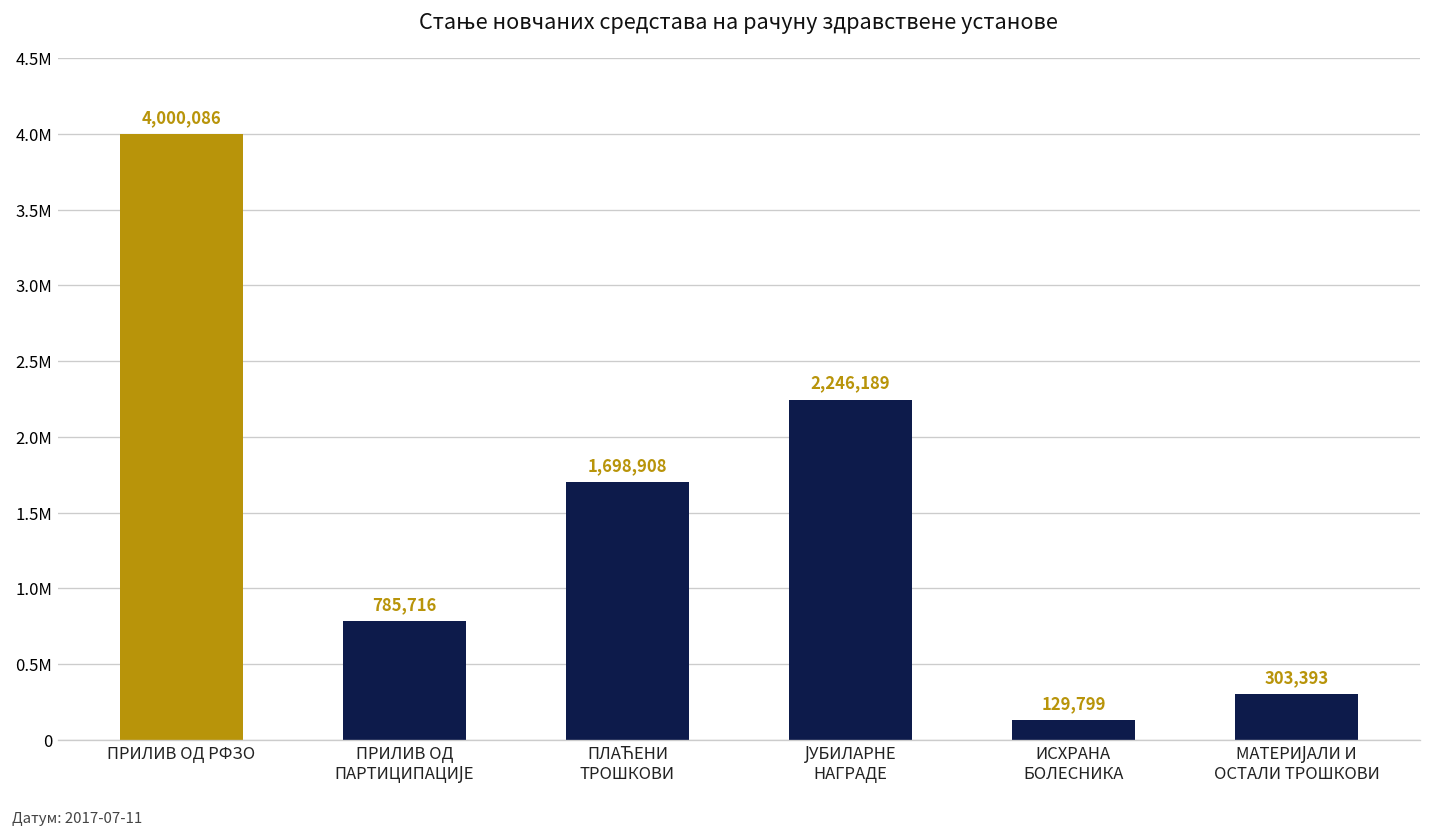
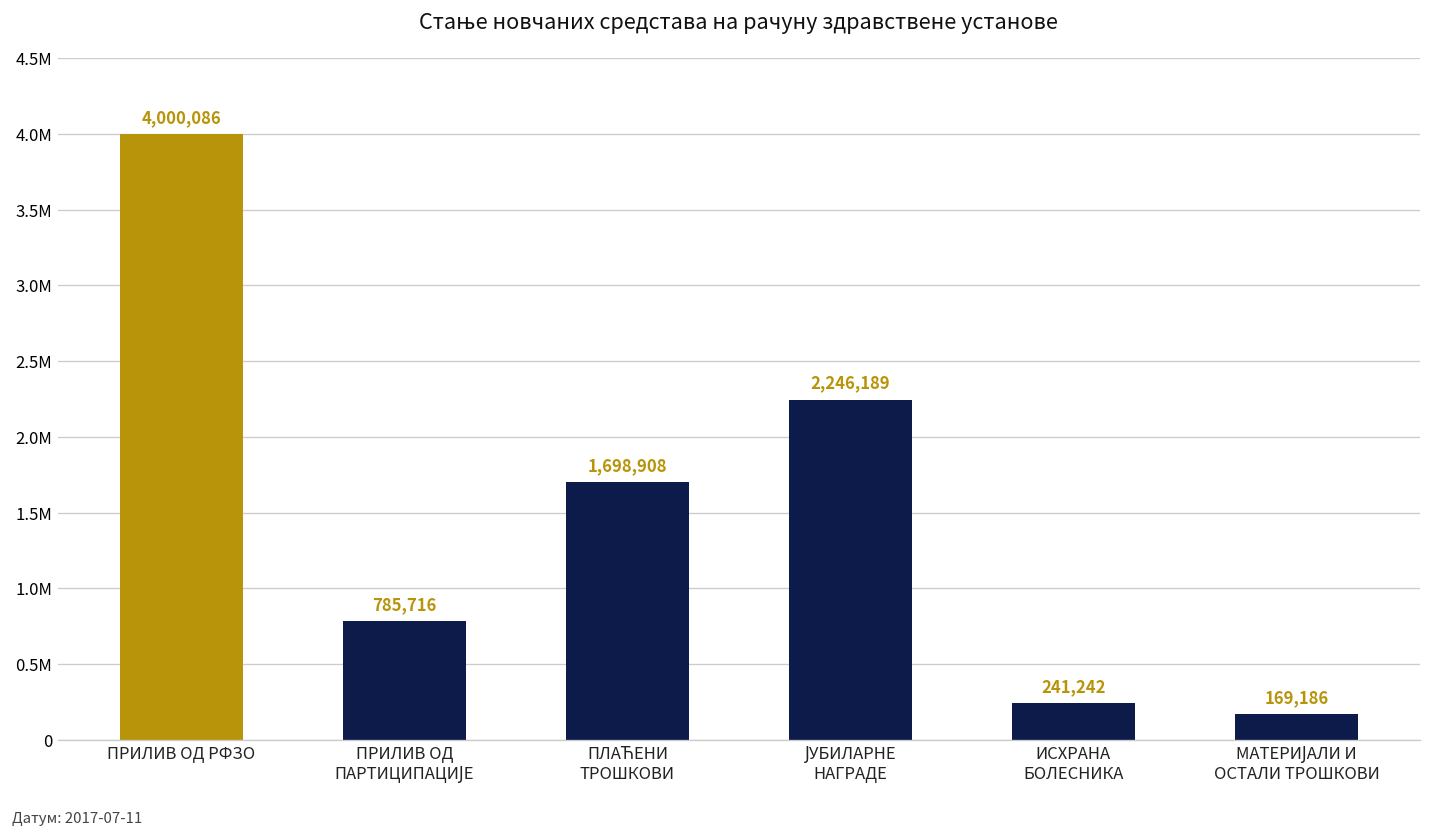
ИСХРАНА БОЛЕСНИКА: 129,799 -> 241,242
МАТЕРИЈАЛИ И ОСТАЛИ ТРОШКОВИ: 303,393 -> 169,186
